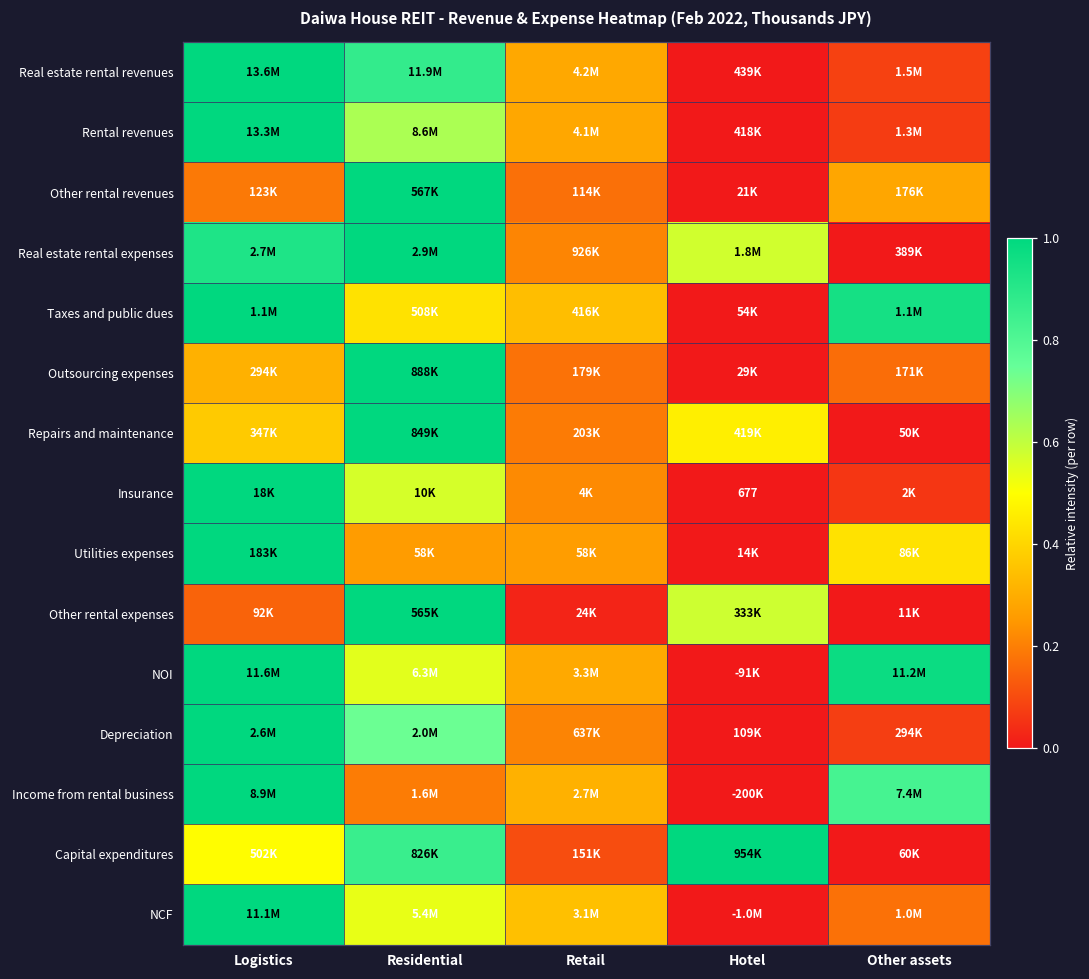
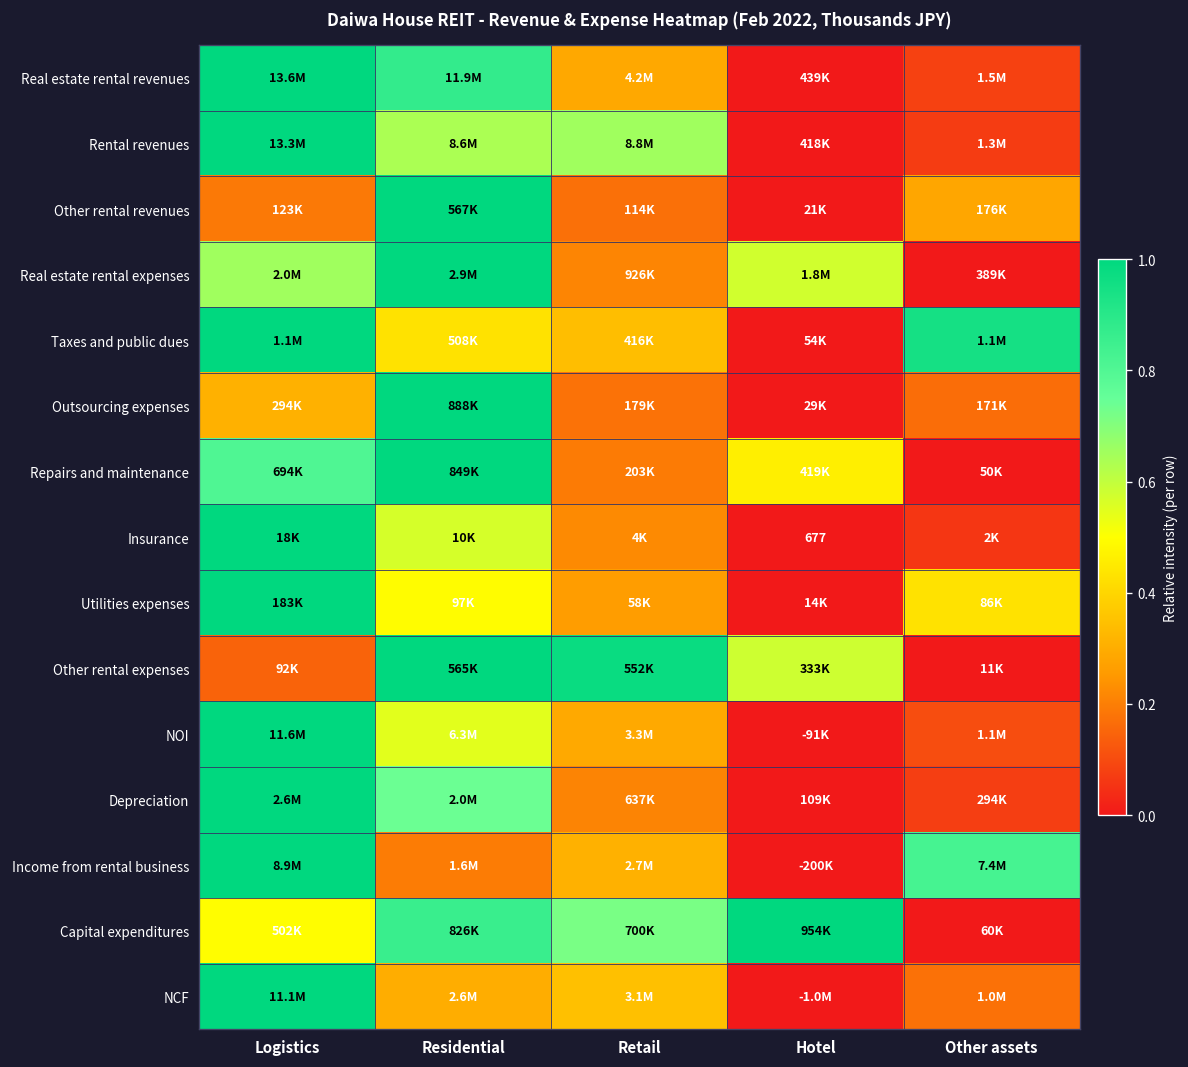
Rental revenues, Retail: 4.1M -> 8.8M
Real estate rental expenses, Logistics: 2.7M -> 2.0M
Repairs and maintenance, Logistics: 347K -> 694K
Utilities expenses, Residential: 58K -> 97K
Other rental expenses, Retail: 24K -> 552K
NOI, Other assets: 11.2M -> 1.1M
Capital expenditures, Retail: 151K -> 700K
NCF, Residential: 5.4M -> 2.6M
